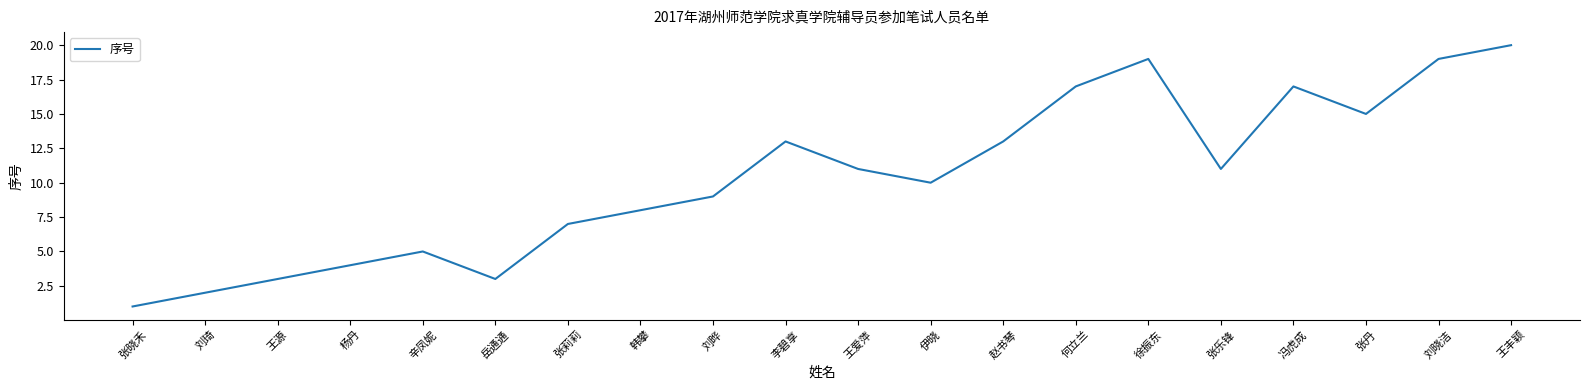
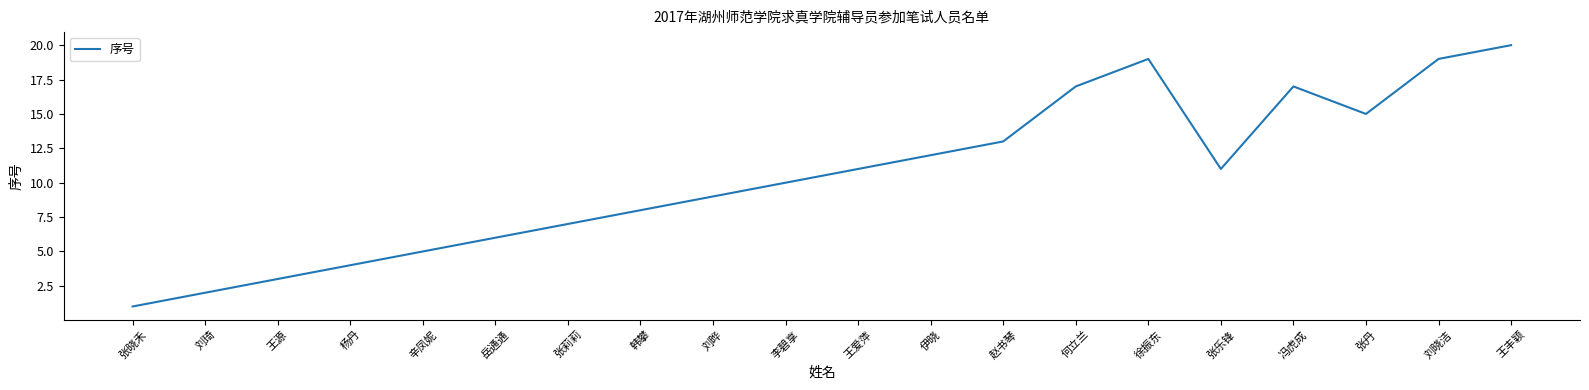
岳通通: 3 -> 6
李碧享: 13 -> 10
伊晓: 10 -> 12
